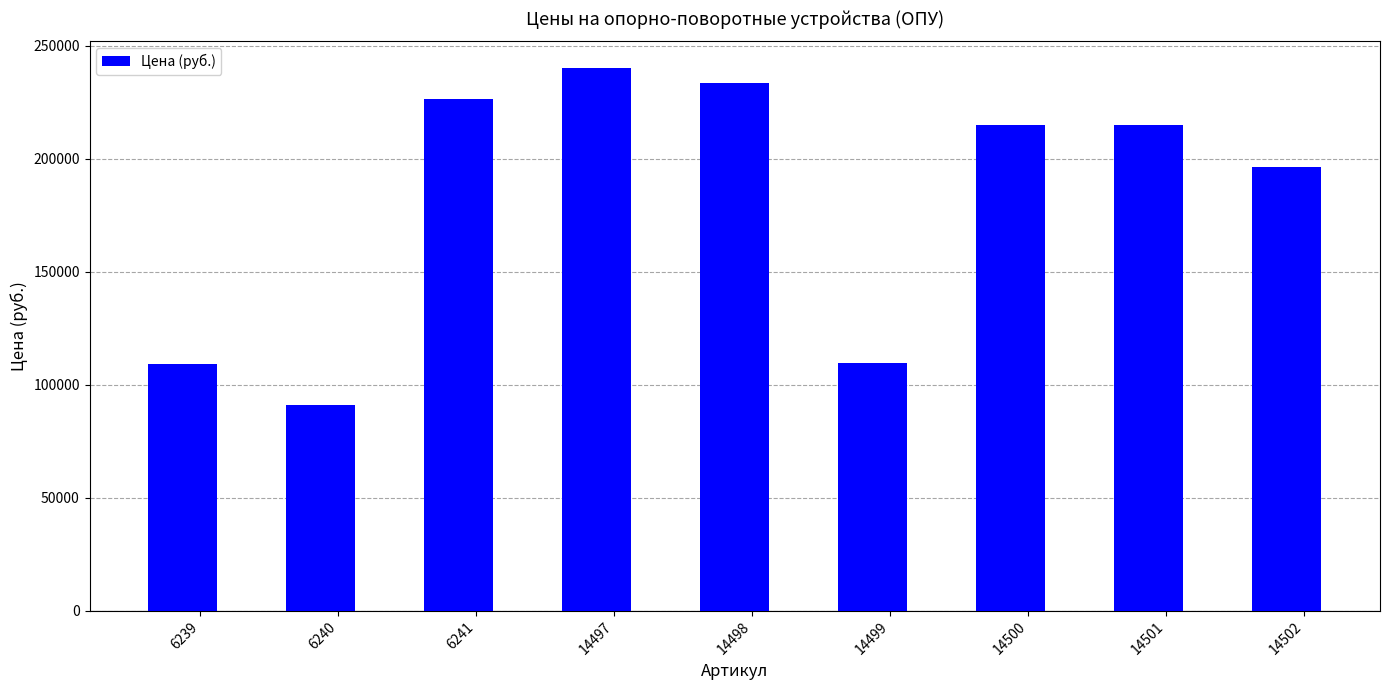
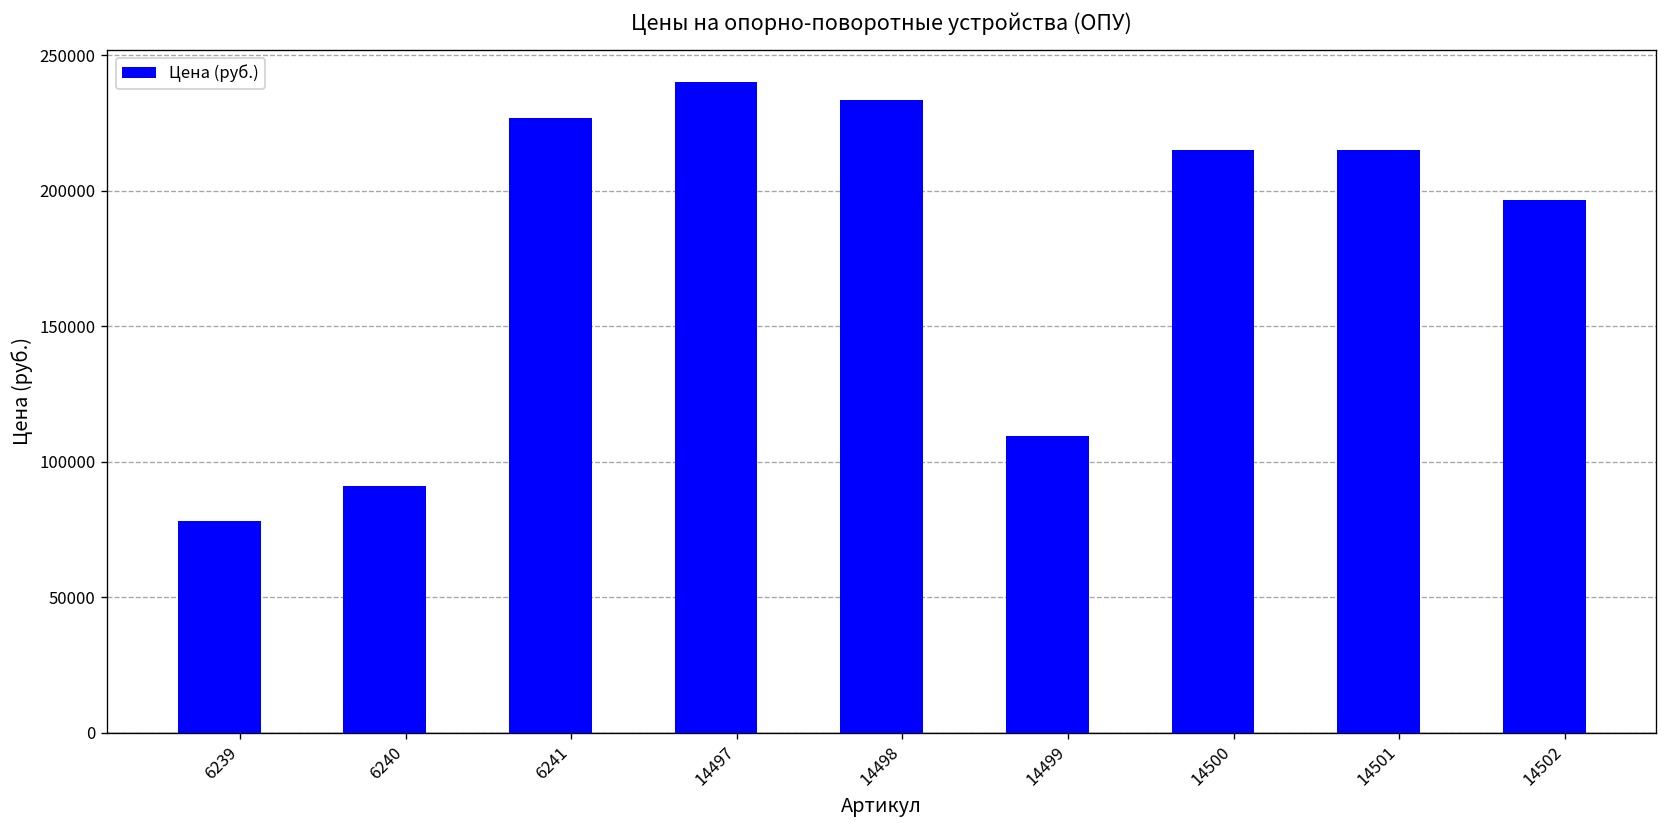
6239: 109000 -> 78000
